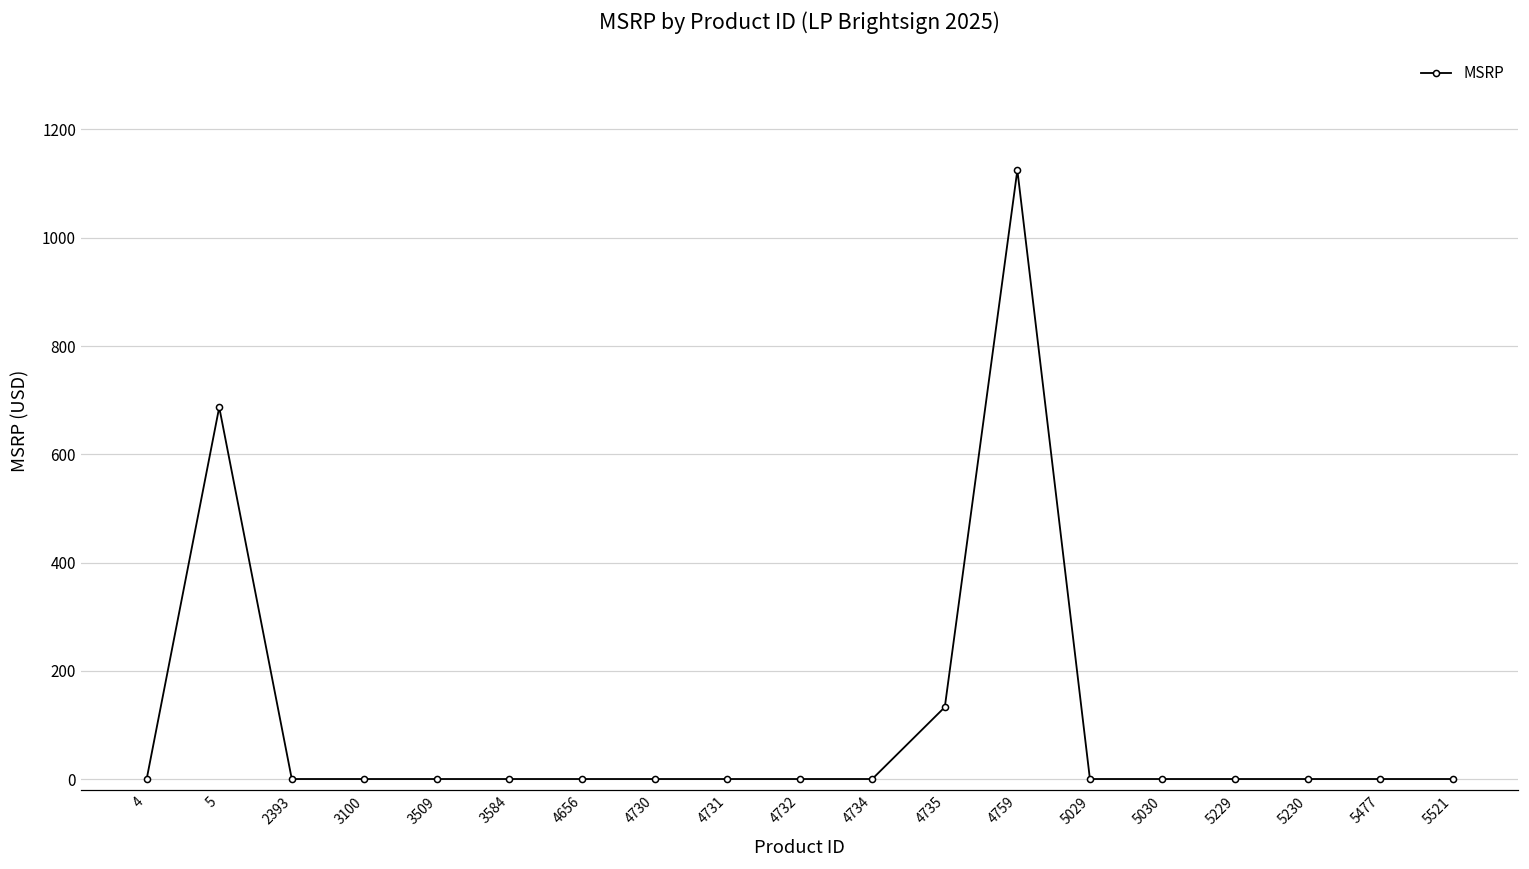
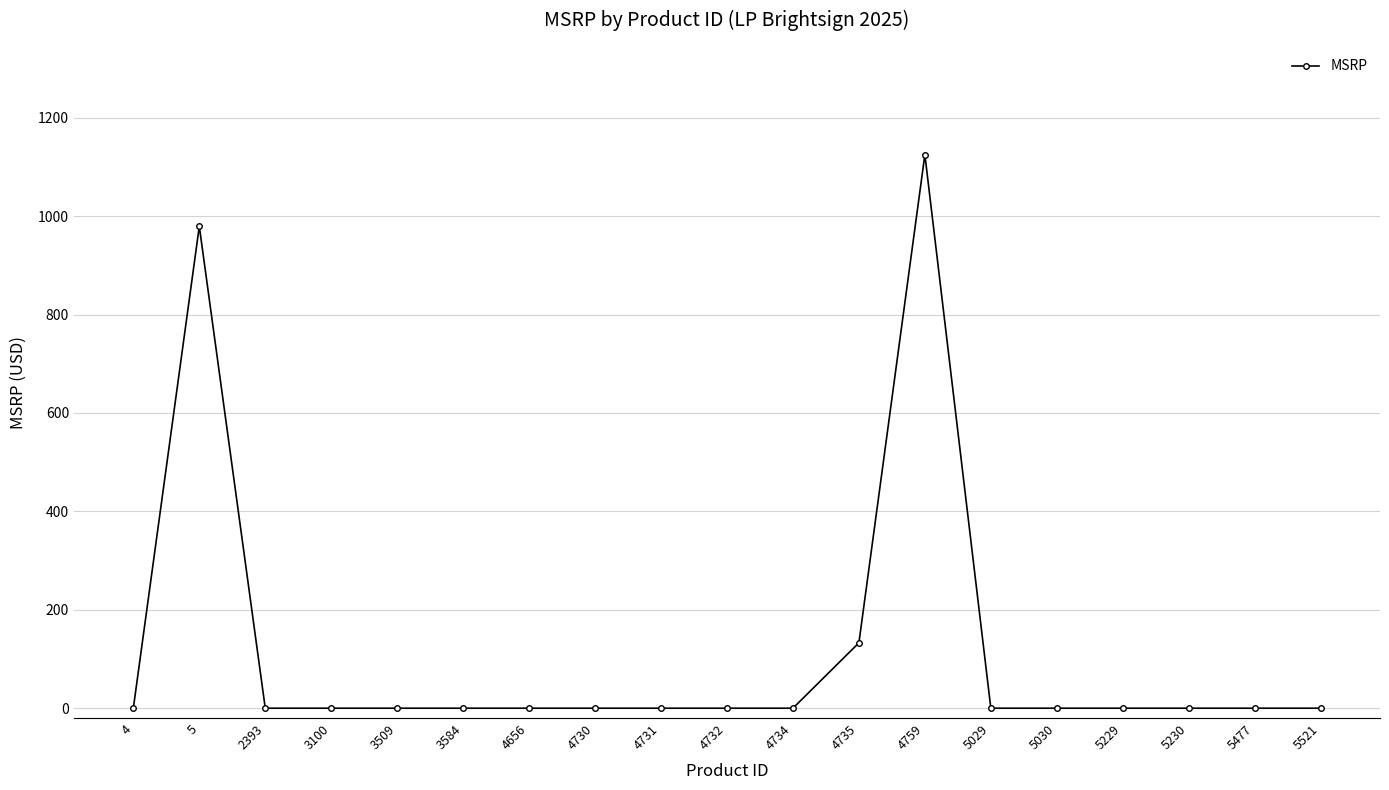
5: 690 -> 980
